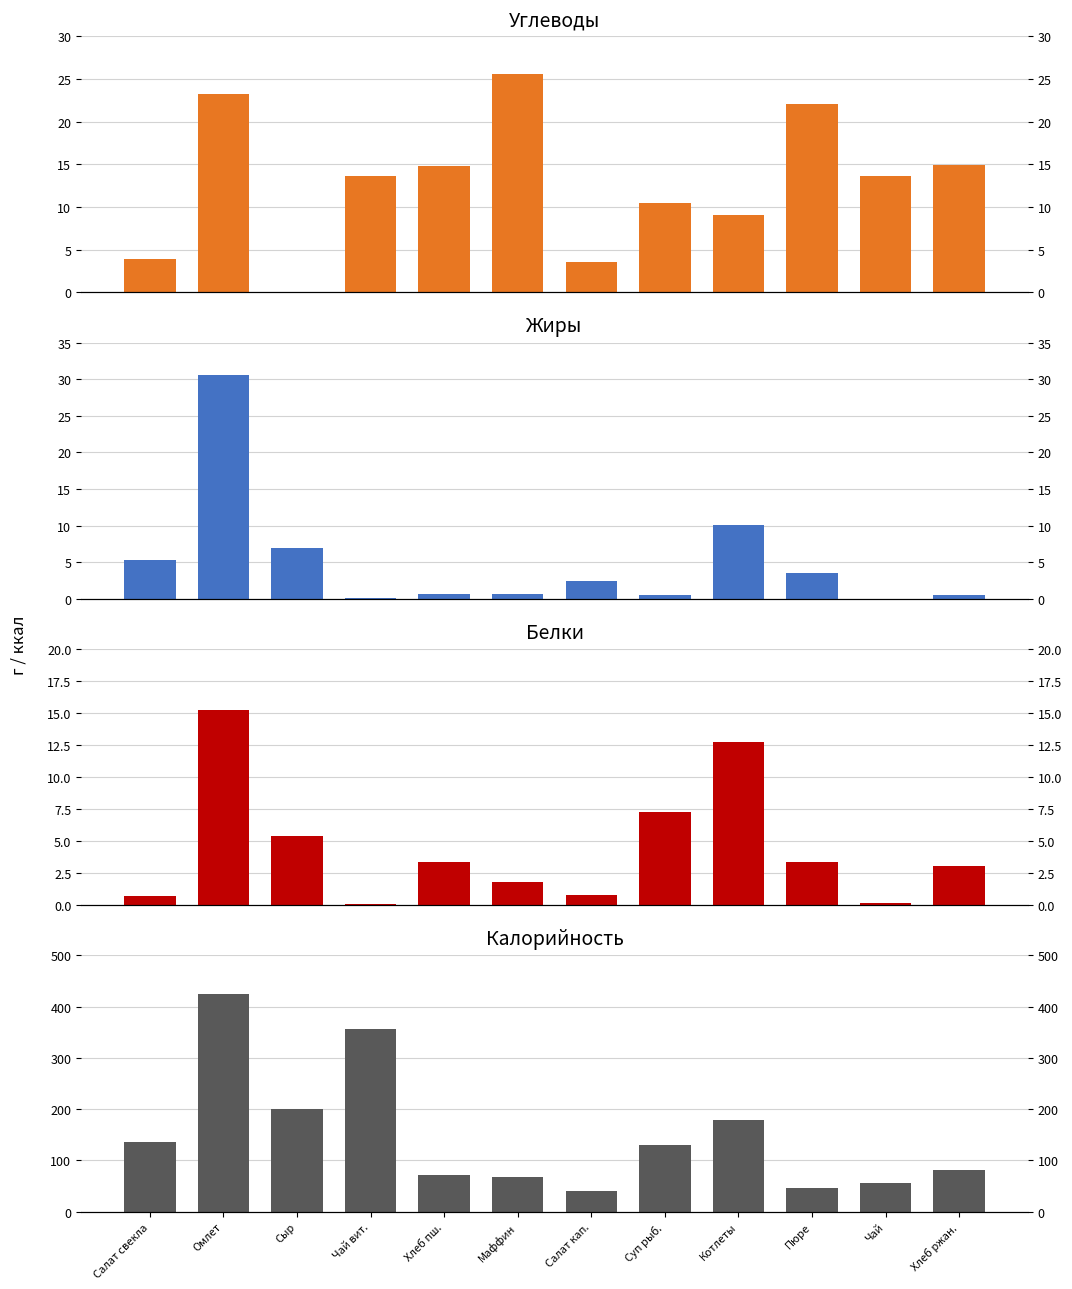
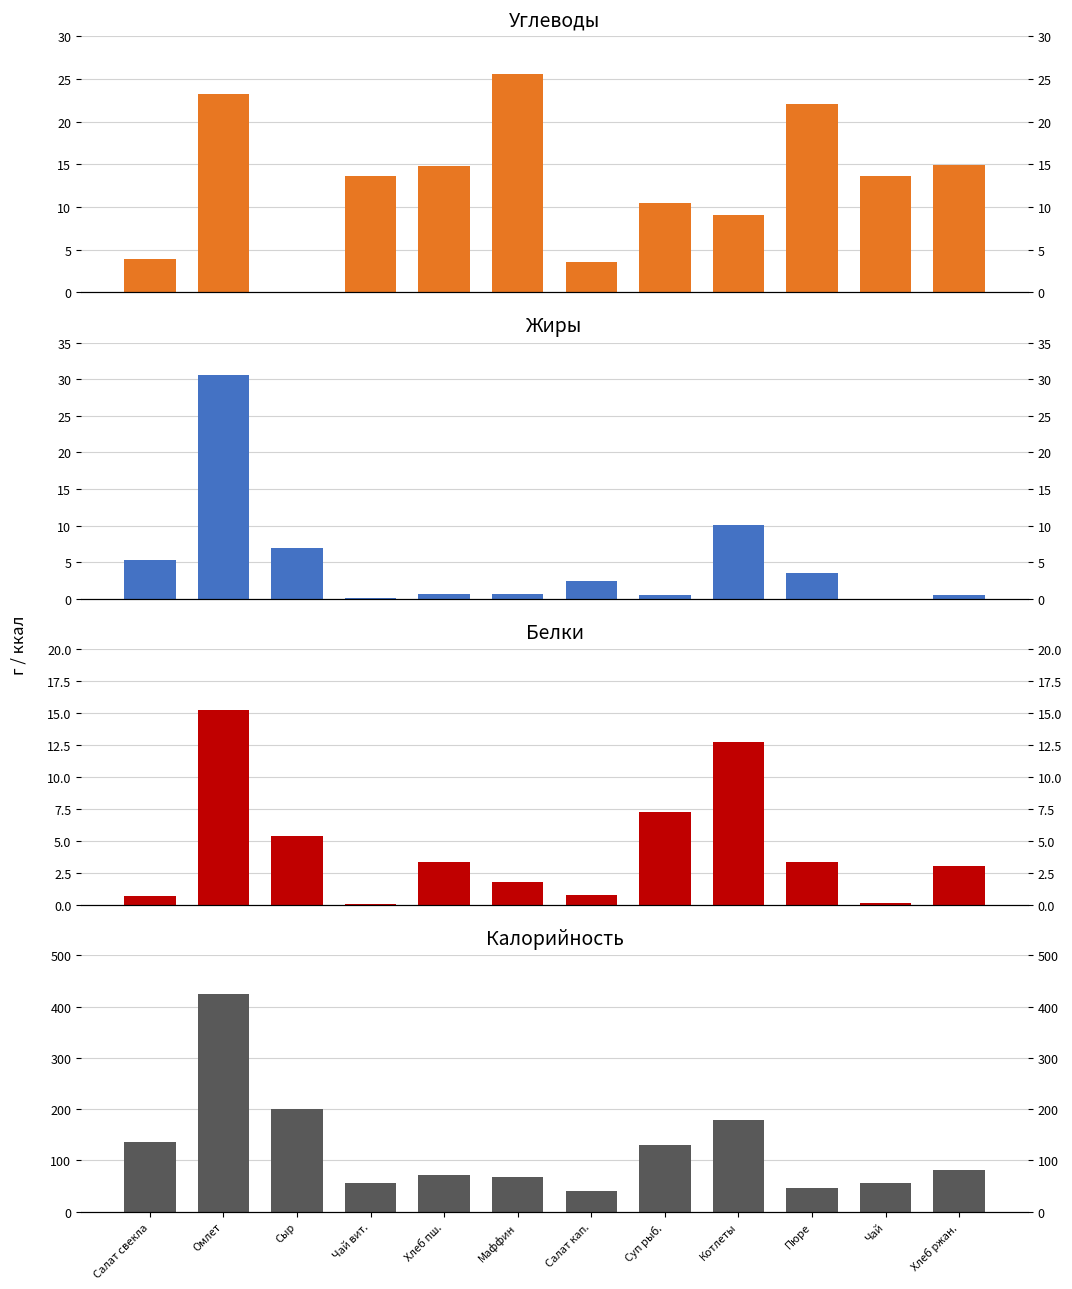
Калорийность, Чай вит.: 360 -> 60
